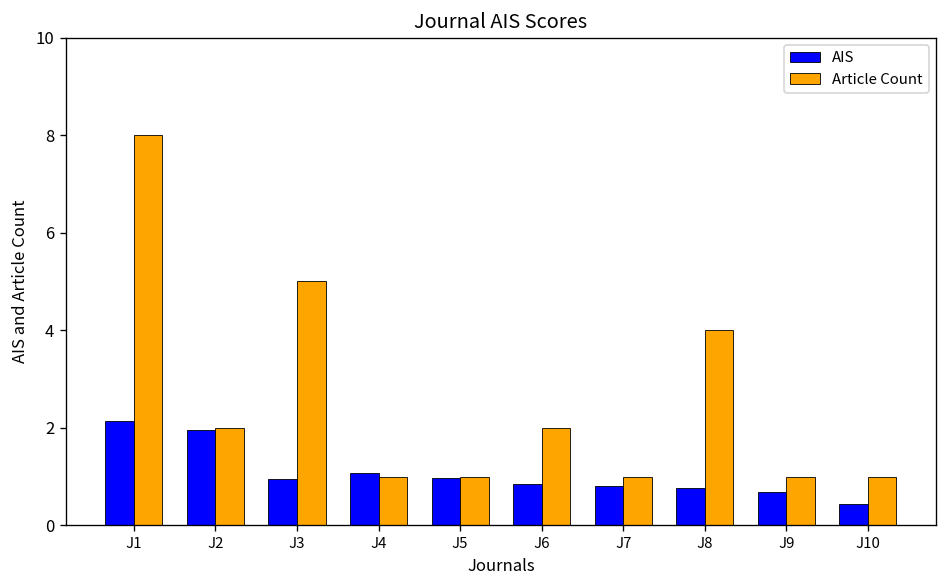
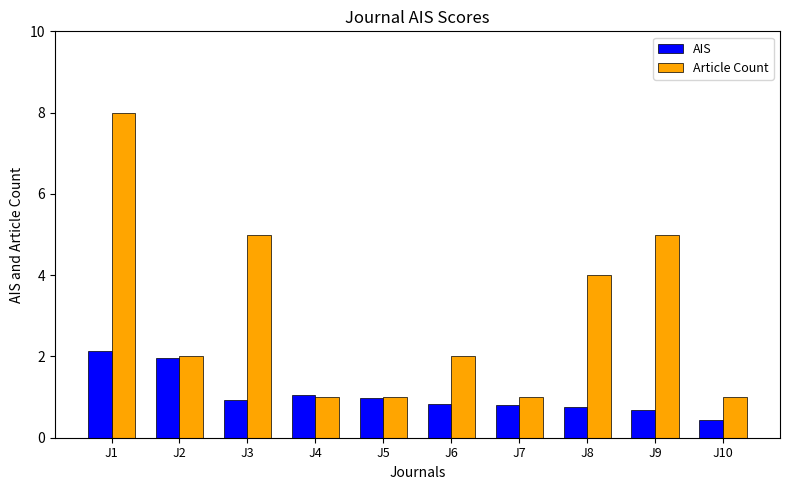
Article Count, J9: 1 -> 5
